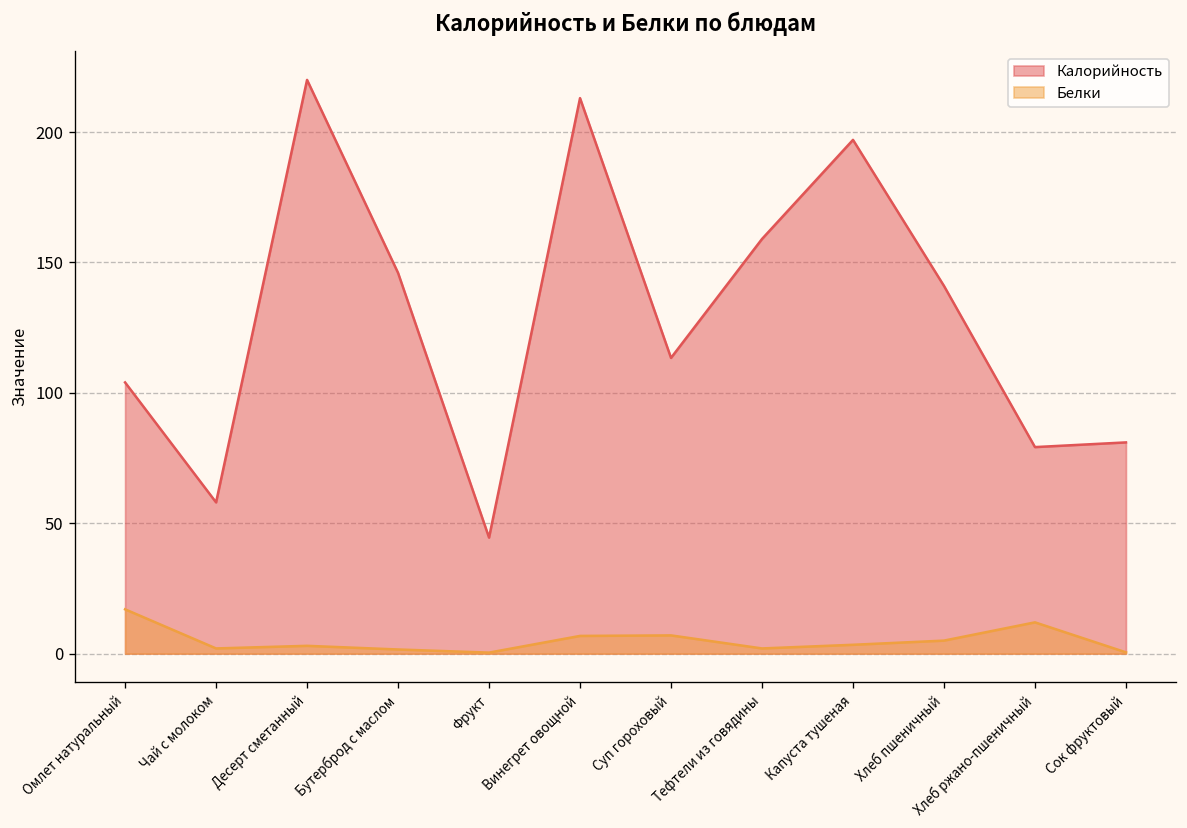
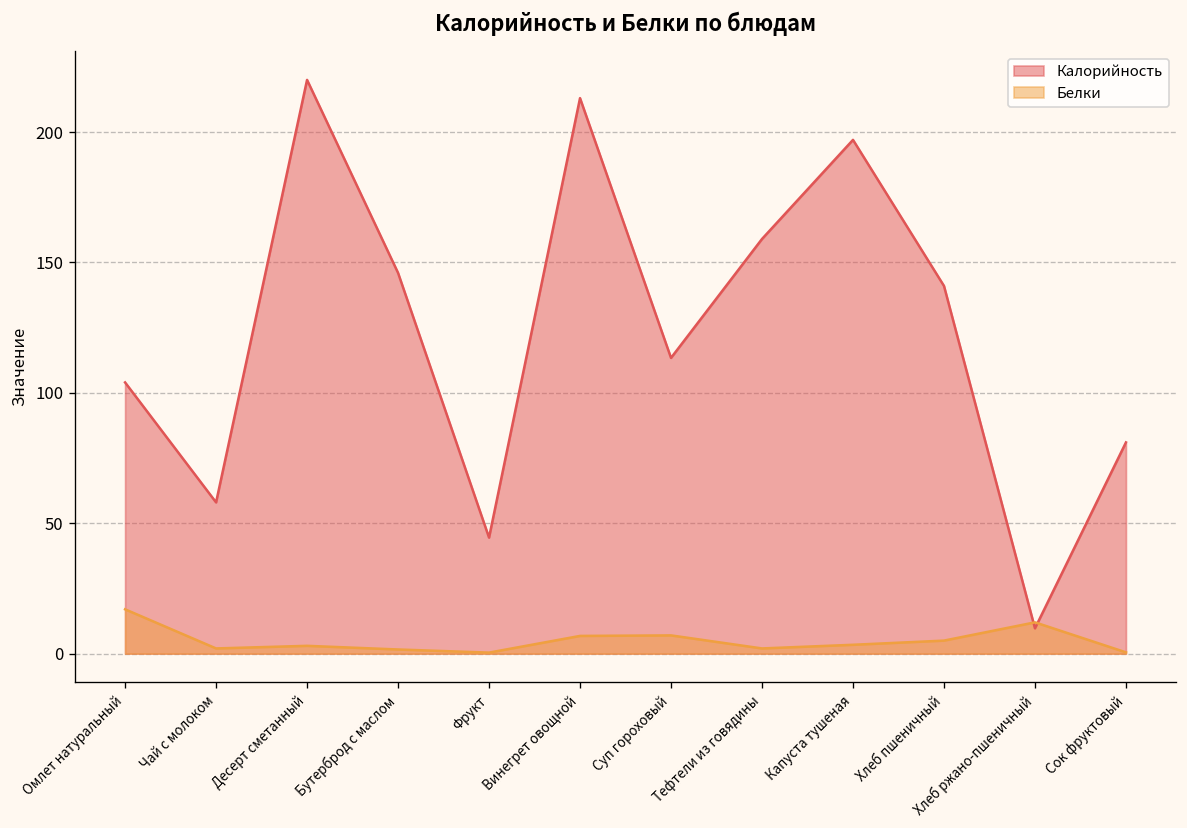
Калорийность, Хлеб ржано-пшеничный: 79 -> 10
